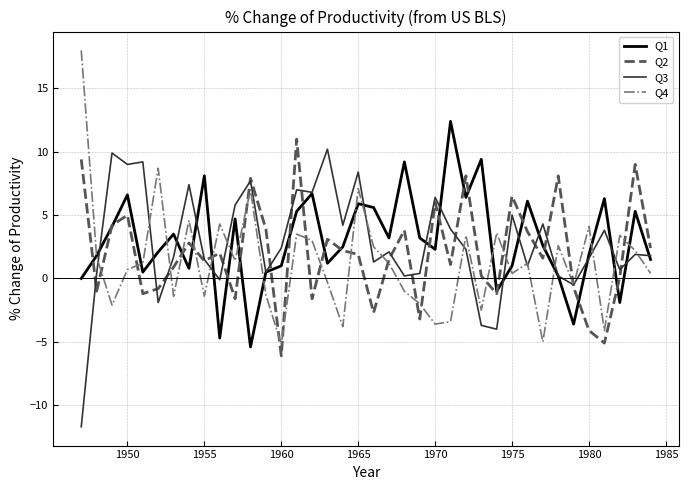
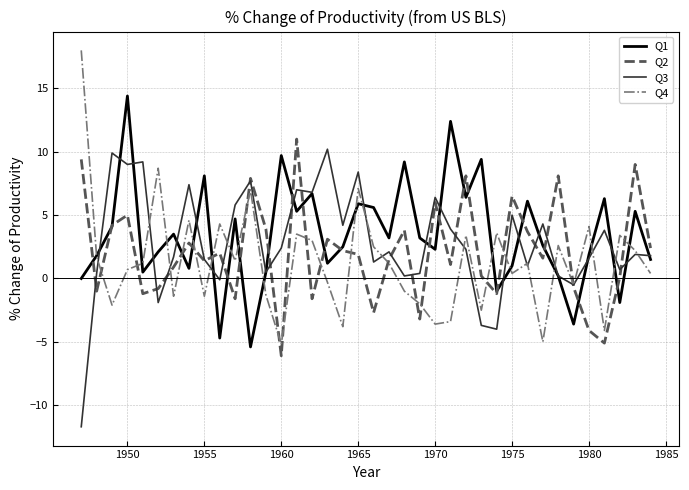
Q1, 1950: 6.6 -> 14.4
Q1, 1960: 1.0 -> 9.7
